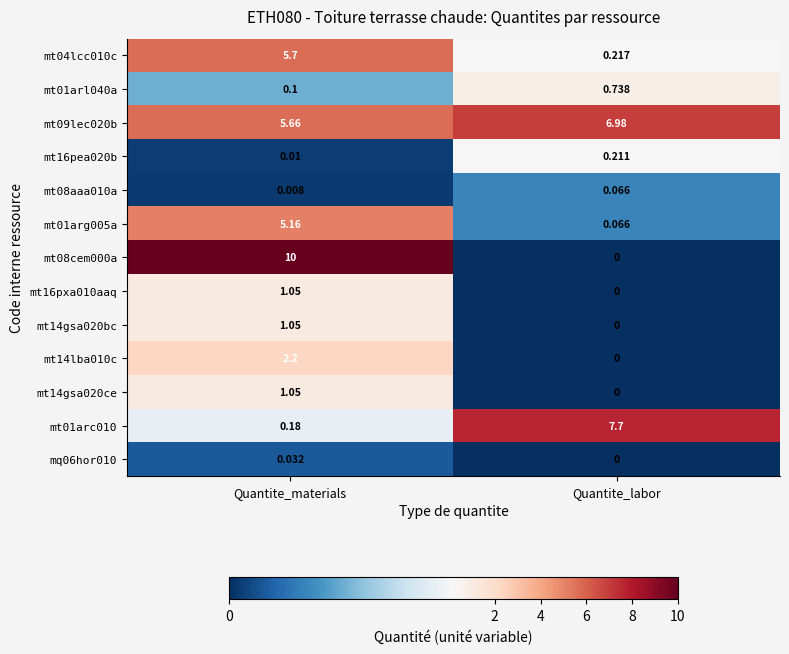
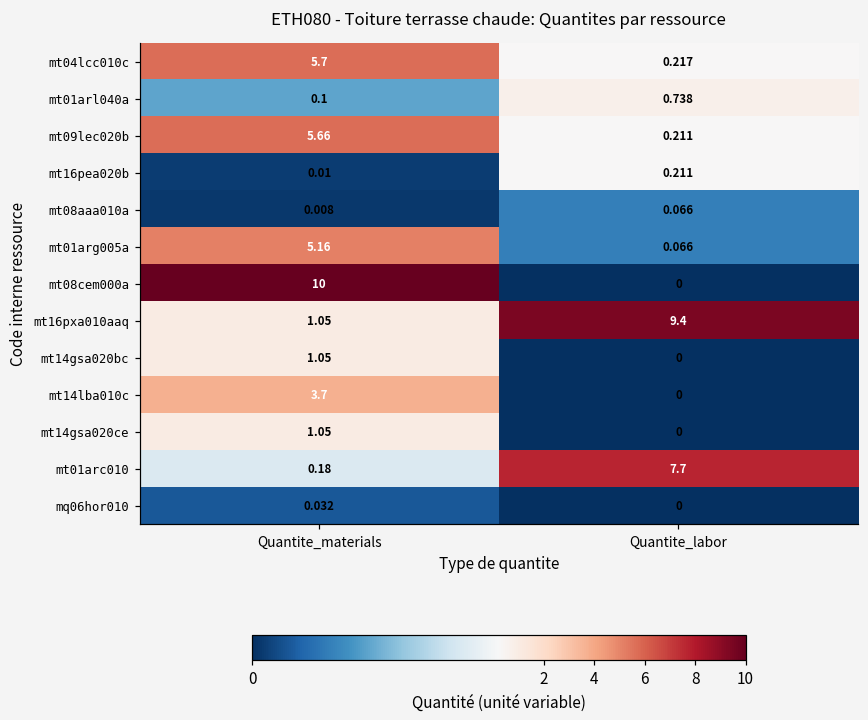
mt09lec020b, Quantite_labor: 6.98 -> 0.211
mt16pxa010aaq, Quantite_labor: 0 -> 9.4
mt14lba010c, Quantite_materials: 2.2 -> 3.7
